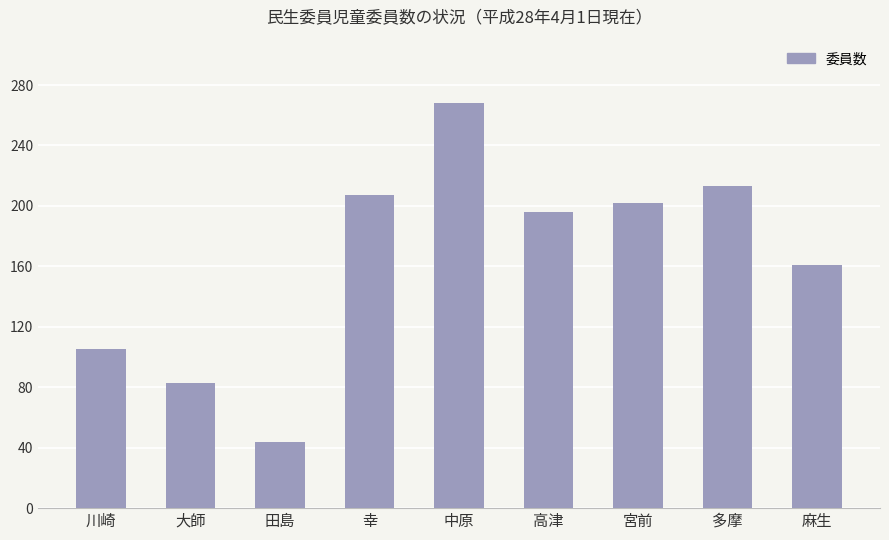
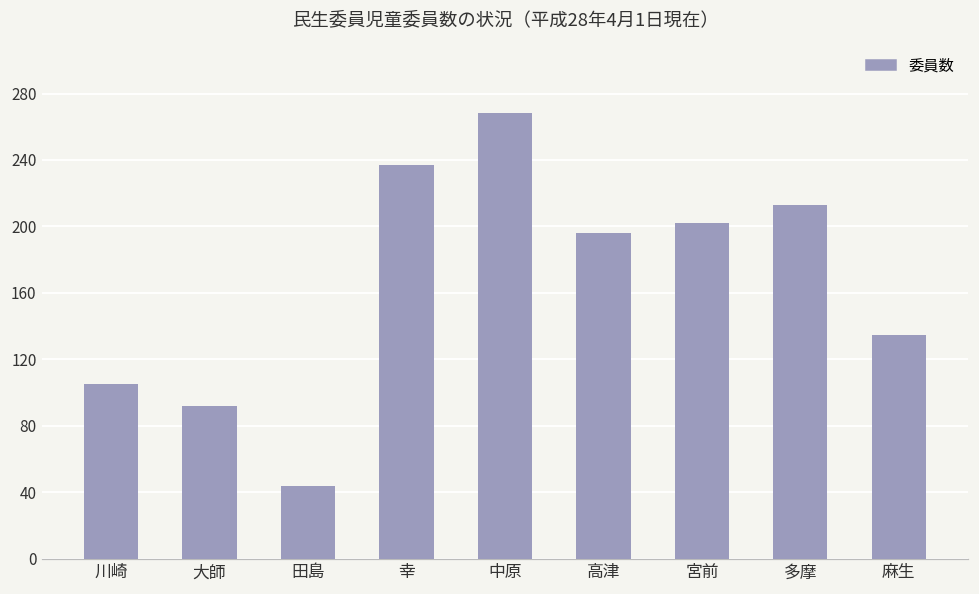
大師: 83 -> 92
幸: 207 -> 237
麻生: 161 -> 135
